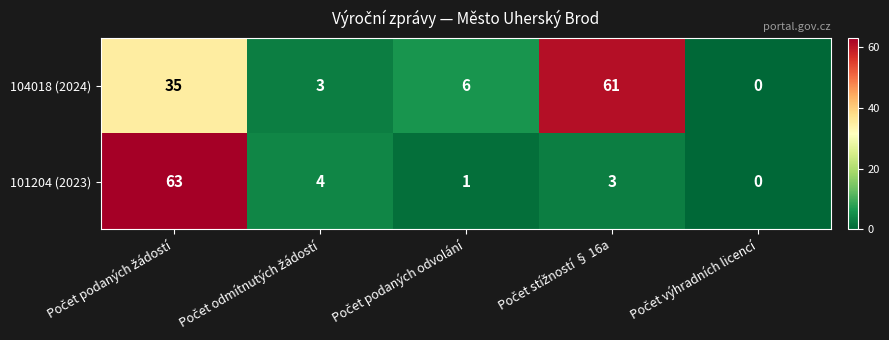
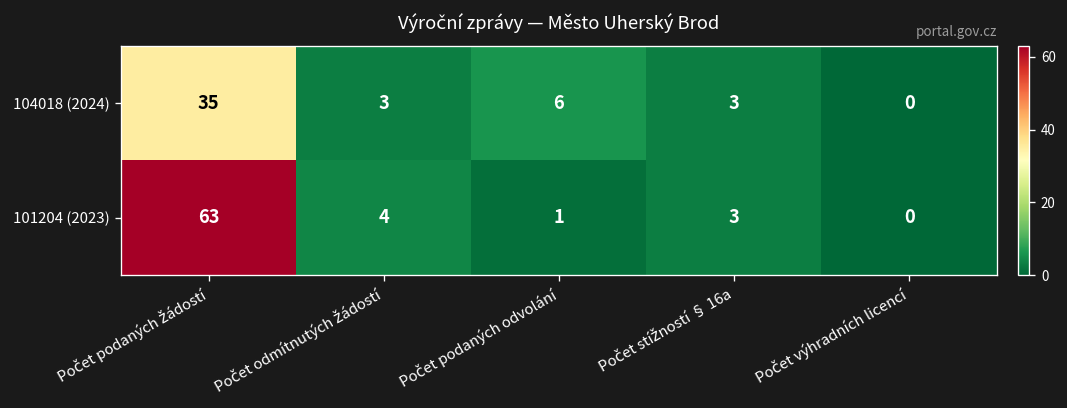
104018 (2024), Počet stížností § 16a: 61 -> 3
